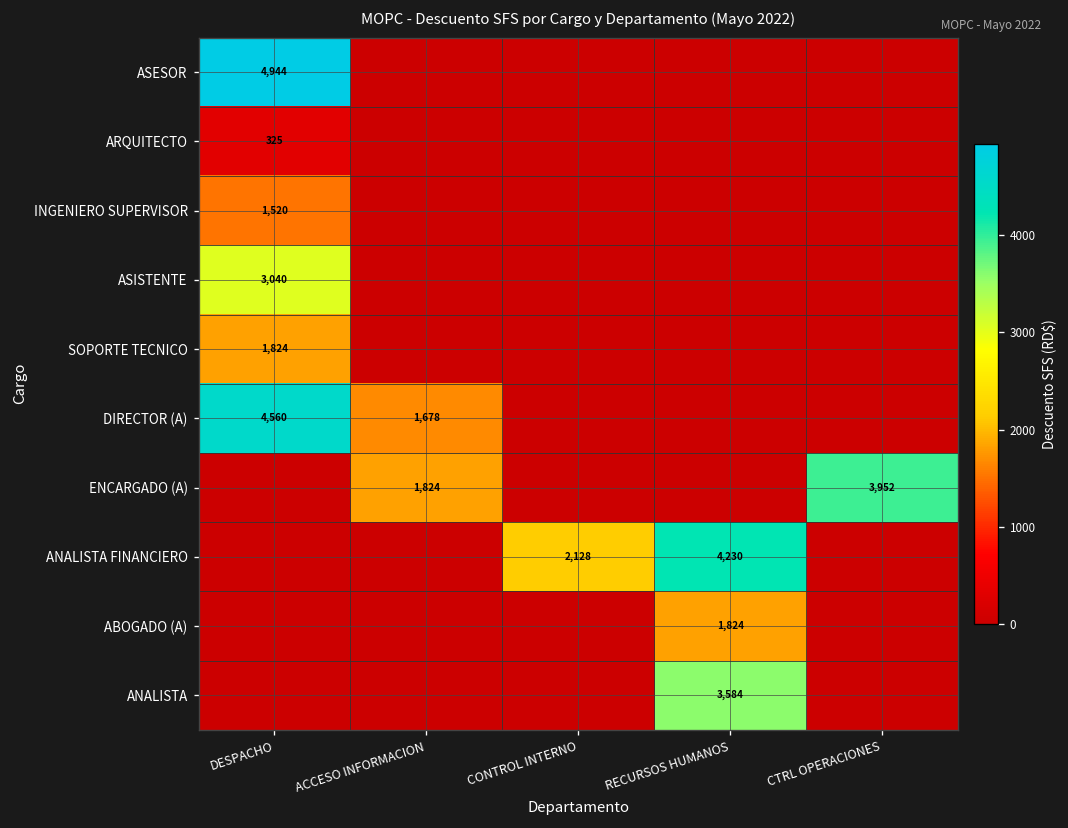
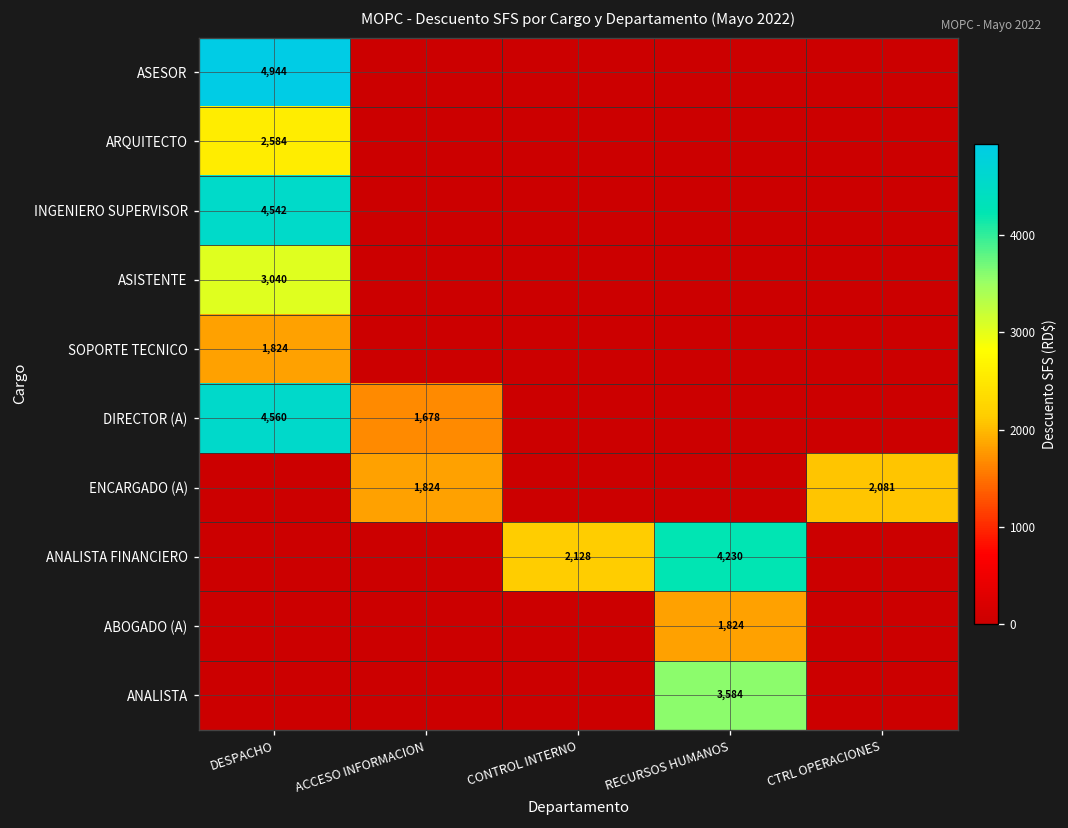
ARQUITECTO, DESPACHO: 325 -> 2,584
INGENIERO SUPERVISOR, DESPACHO: 1,520 -> 4,542
ENCARGADO (A), CTRL OPERACIONES: 3,952 -> 2,081
